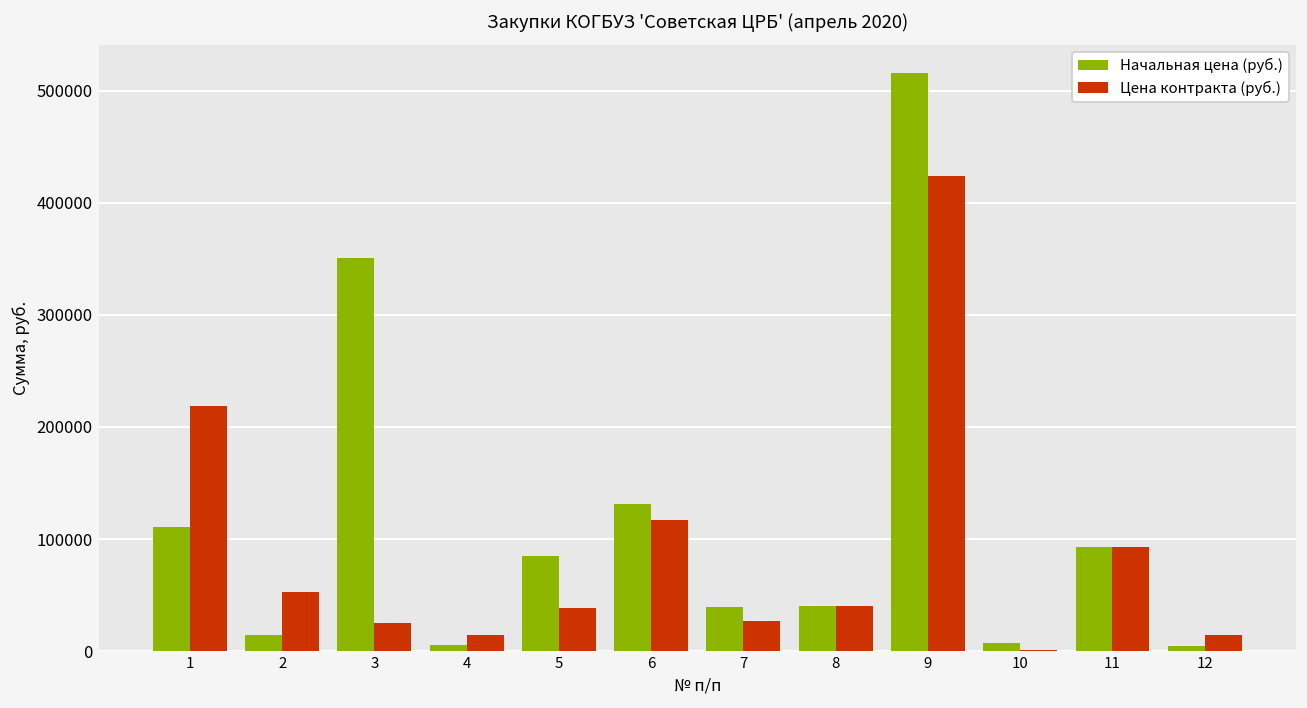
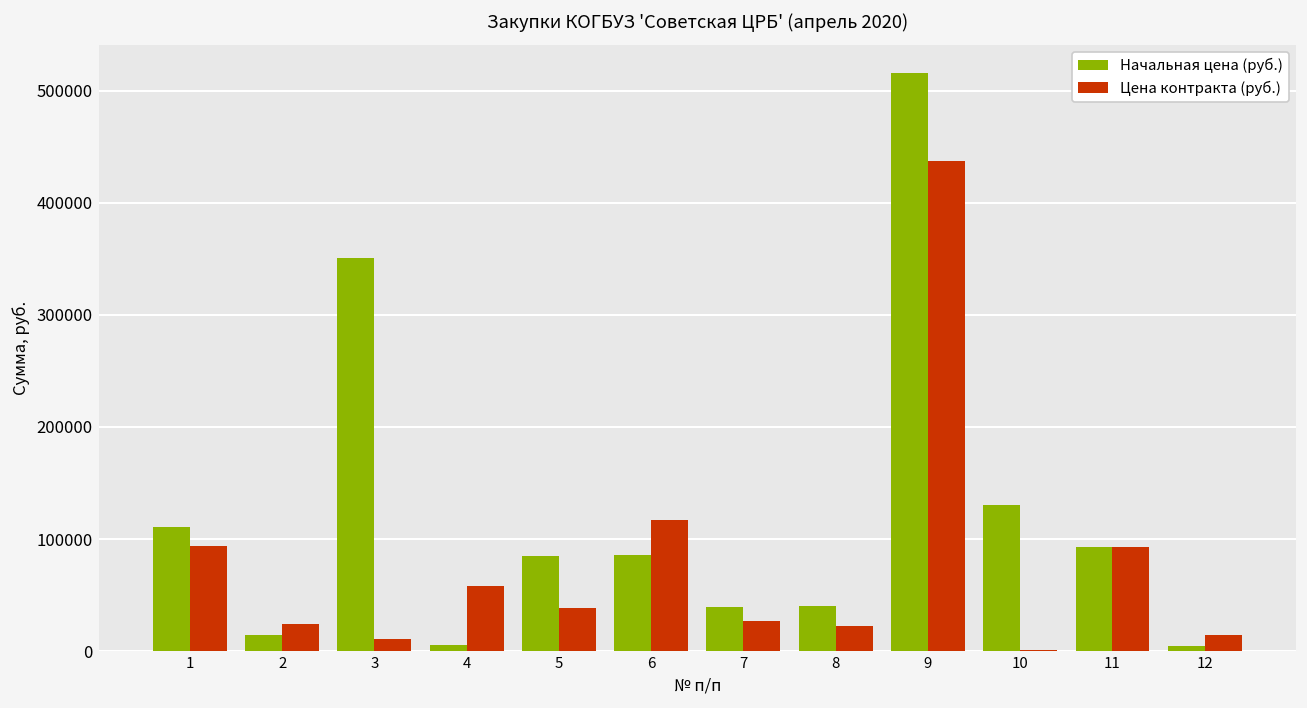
Цена контракта (руб.), 1: 220000 -> 90000
Цена контракта (руб.), 2: 50000 -> 20000
Цена контракта (руб.), 3: 20000 -> 10000
Цена контракта (руб.), 4: 10000 -> 60000
Начальная цена (руб.), 6: 130000 -> 90000
Цена контракта (руб.), 8: 40000 -> 20000
Цена контракта (руб.), 9: 420000 -> 440000
Начальная цена (руб.), 10: 10000 -> 130000
